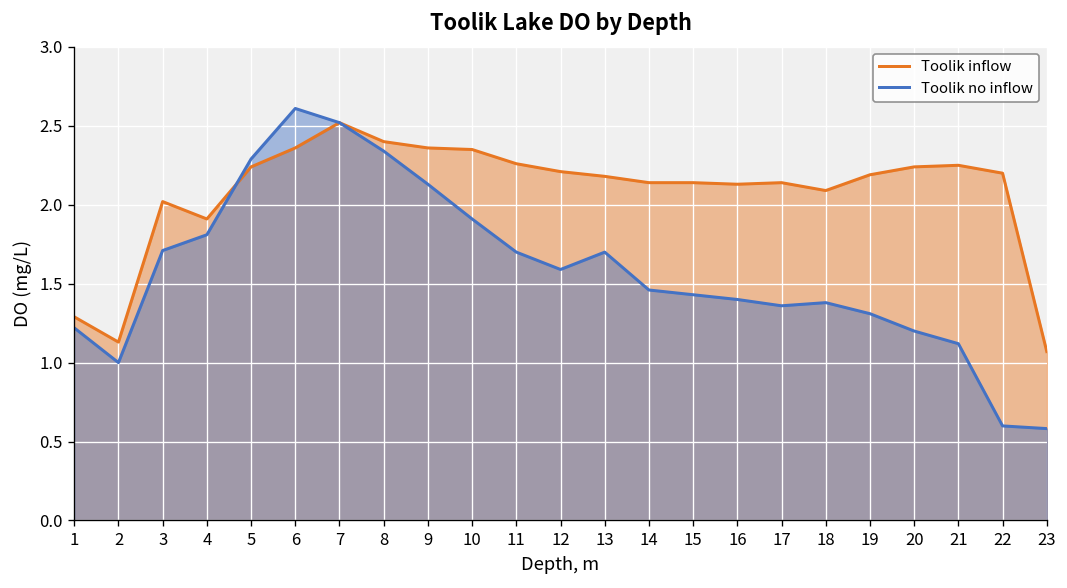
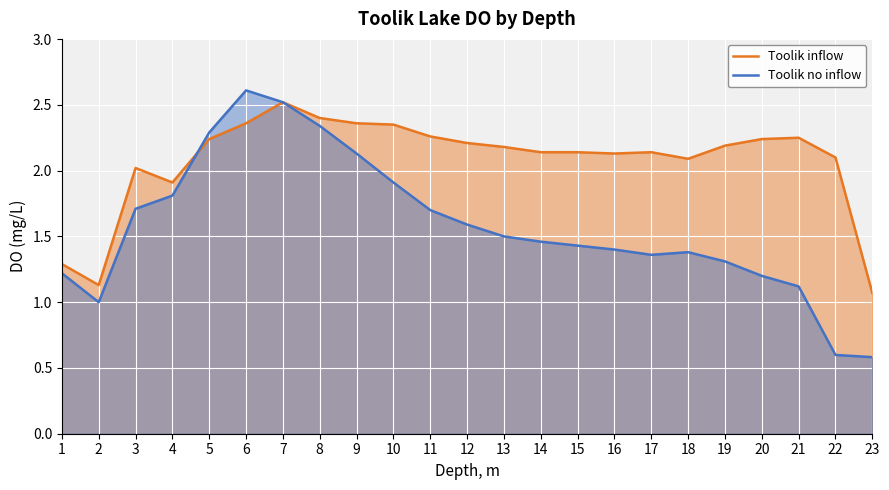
Toolik no inflow, 13: 1.7 -> 1.5
Toolik inflow, 22: 2.2 -> 2.1
